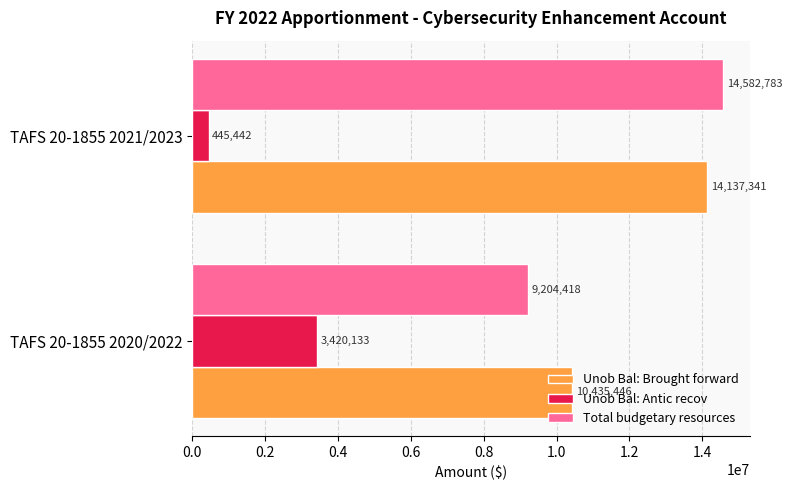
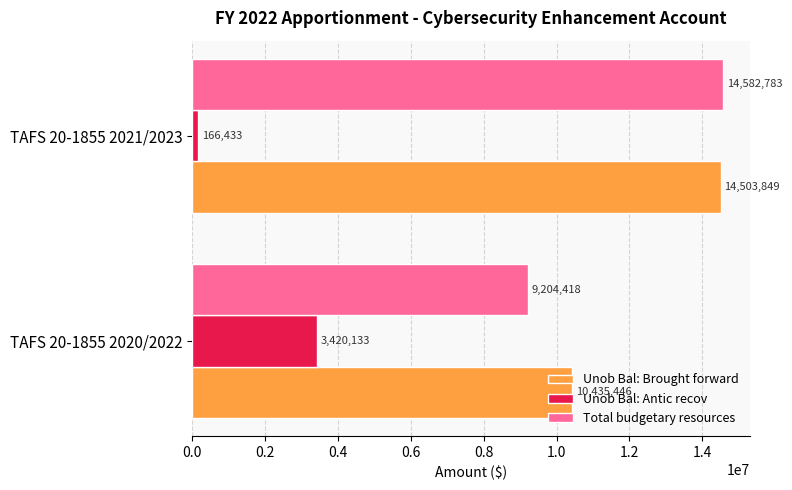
Unob Bal: Antic recov, TAFS 20-1855 2021/2023: 445,442 -> 166,433
Unob Bal: Brought forward, TAFS 20-1855 2021/2023: 14,137,341 -> 14,503,849
